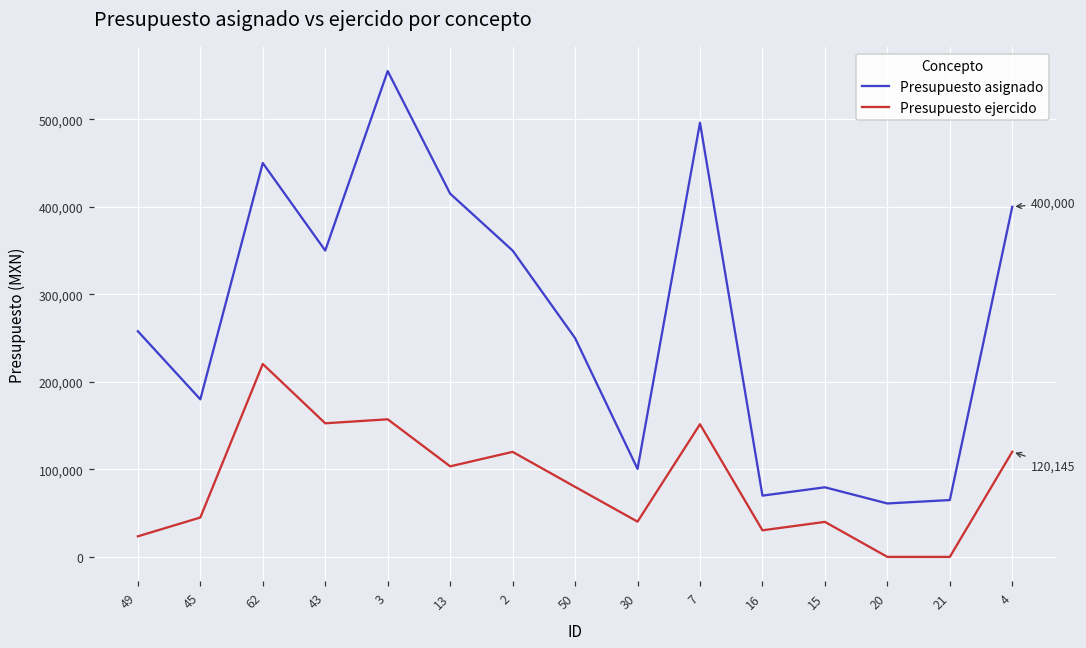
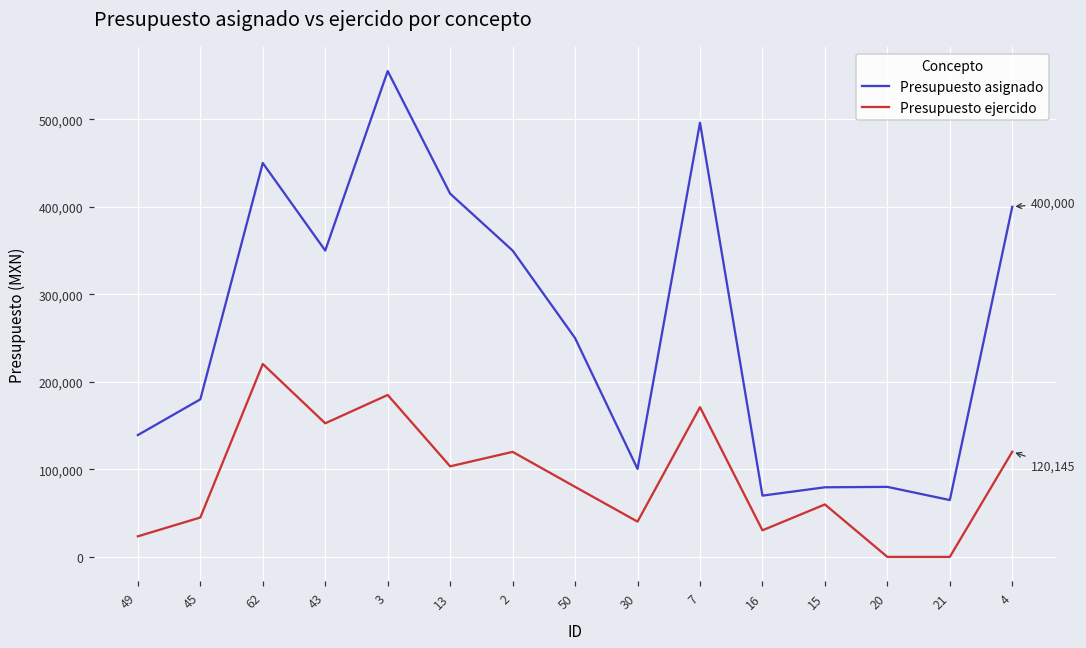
Presupuesto asignado, 49: 260,000 -> 140,000
Presupuesto ejercido, 3: 160,000 -> 190,000
Presupuesto ejercido, 7: 150,000 -> 170,000
Presupuesto ejercido, 15: 40,000 -> 60,000
Presupuesto asignado, 20: 60,000 -> 80,000
